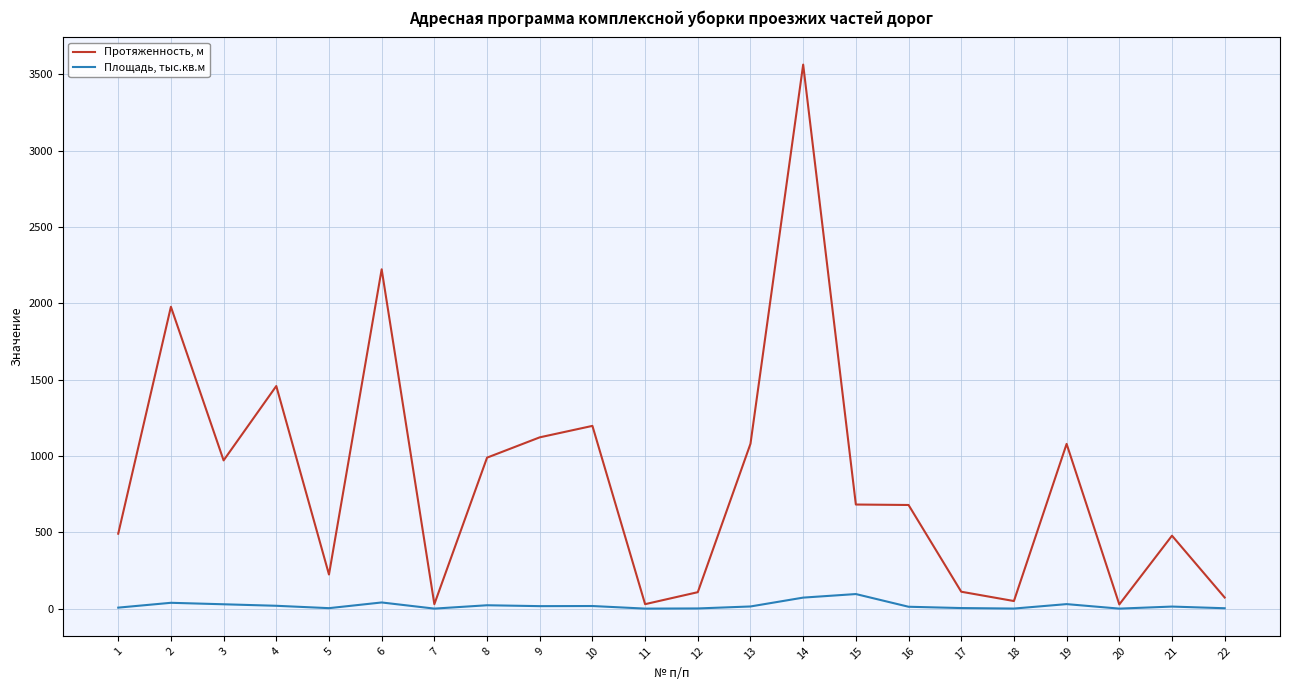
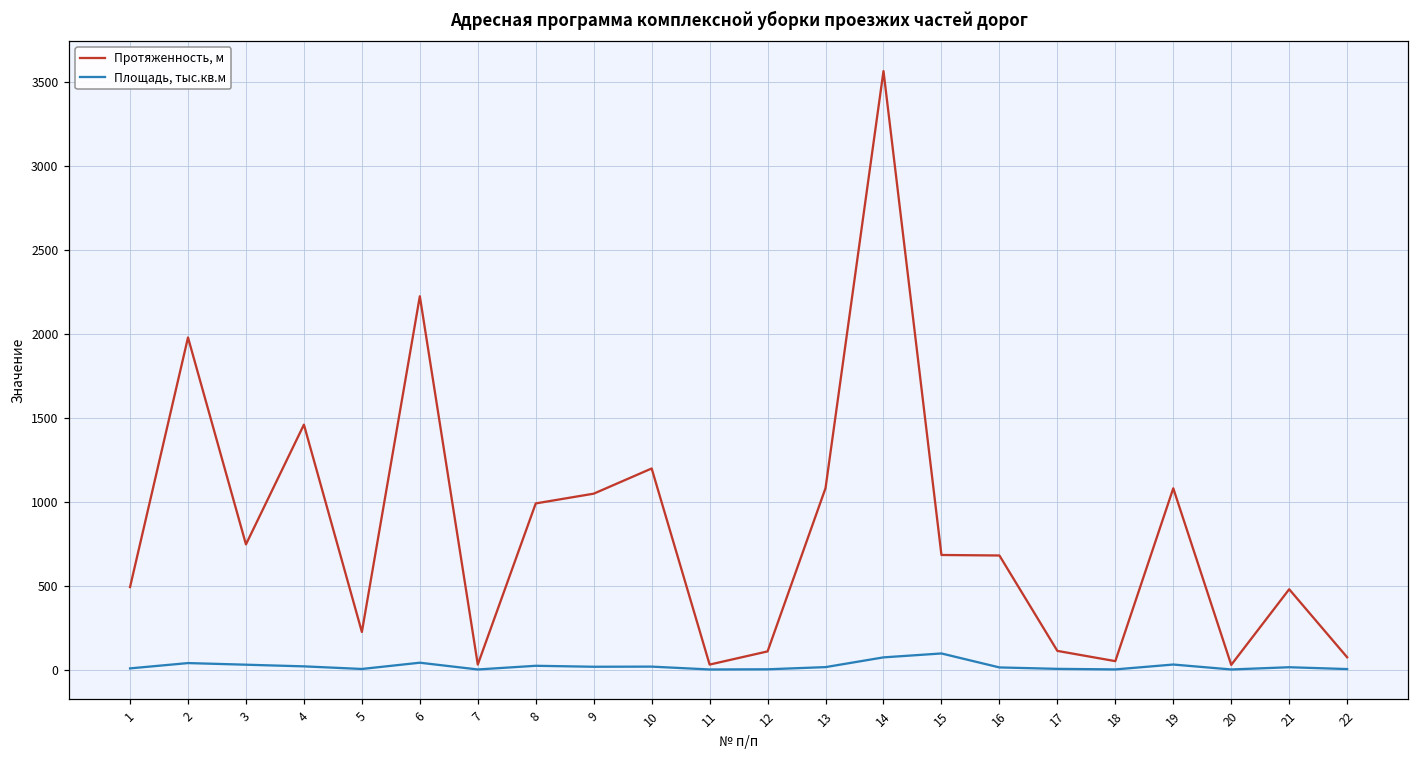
Протяженность, м, 3: 970 -> 750
Протяженность, м, 9: 1120 -> 1050
